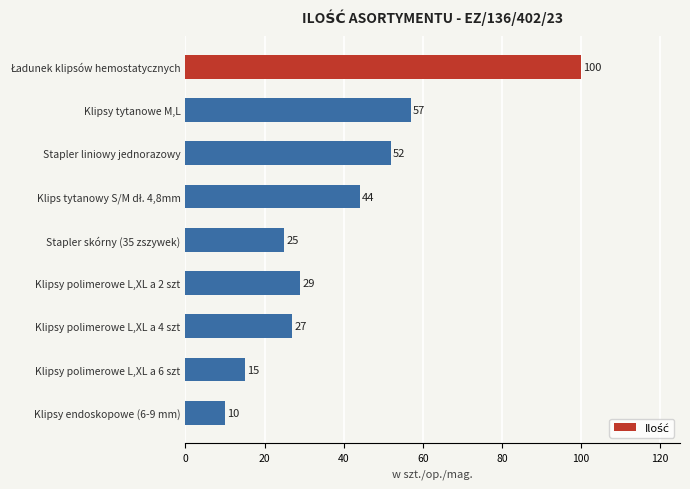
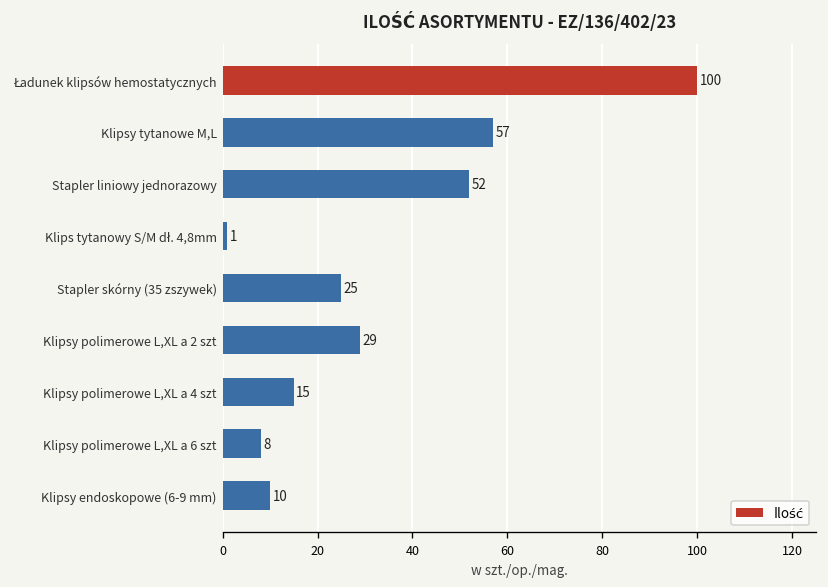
Klips tytanowy S/M dł. 4,8mm: 44 -> 1
Klipsy polimerowe L,XL a 4 szt: 27 -> 15
Klipsy polimerowe L,XL a 6 szt: 15 -> 8
